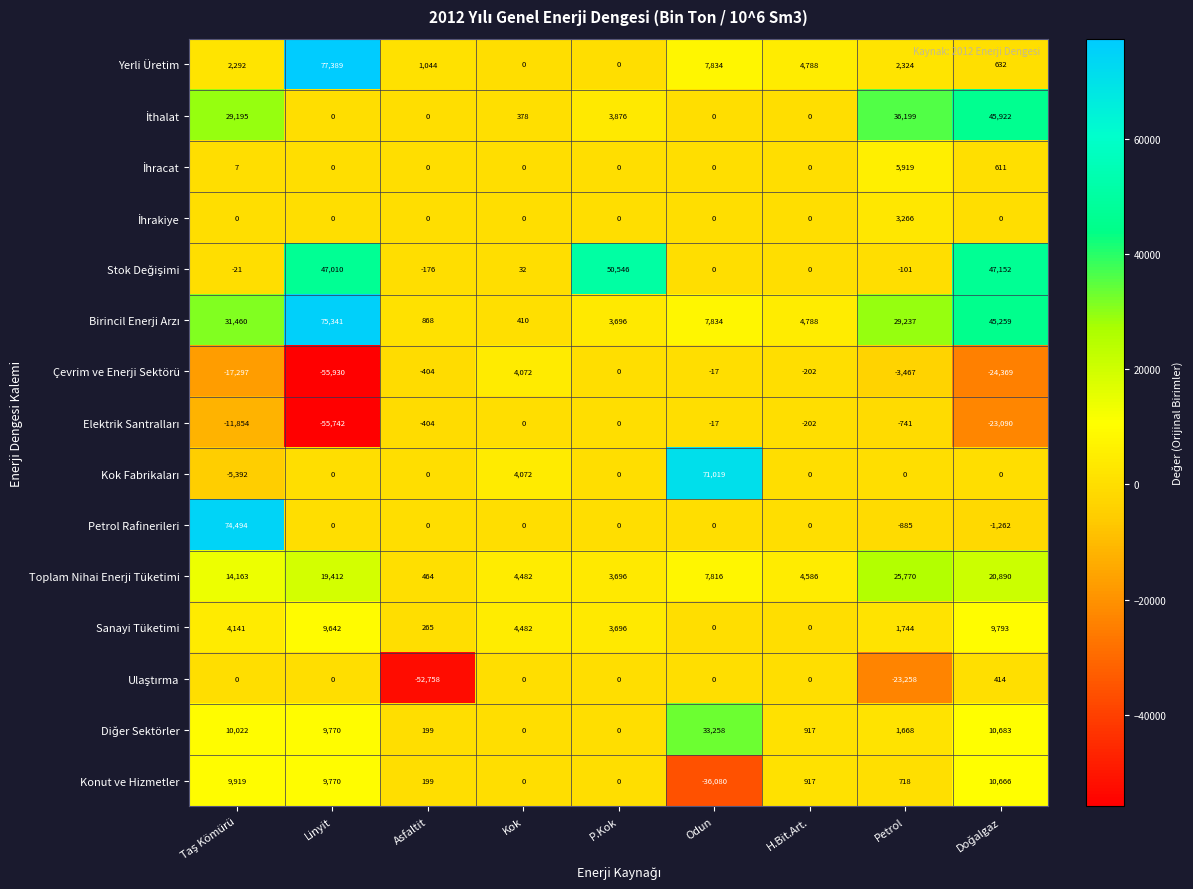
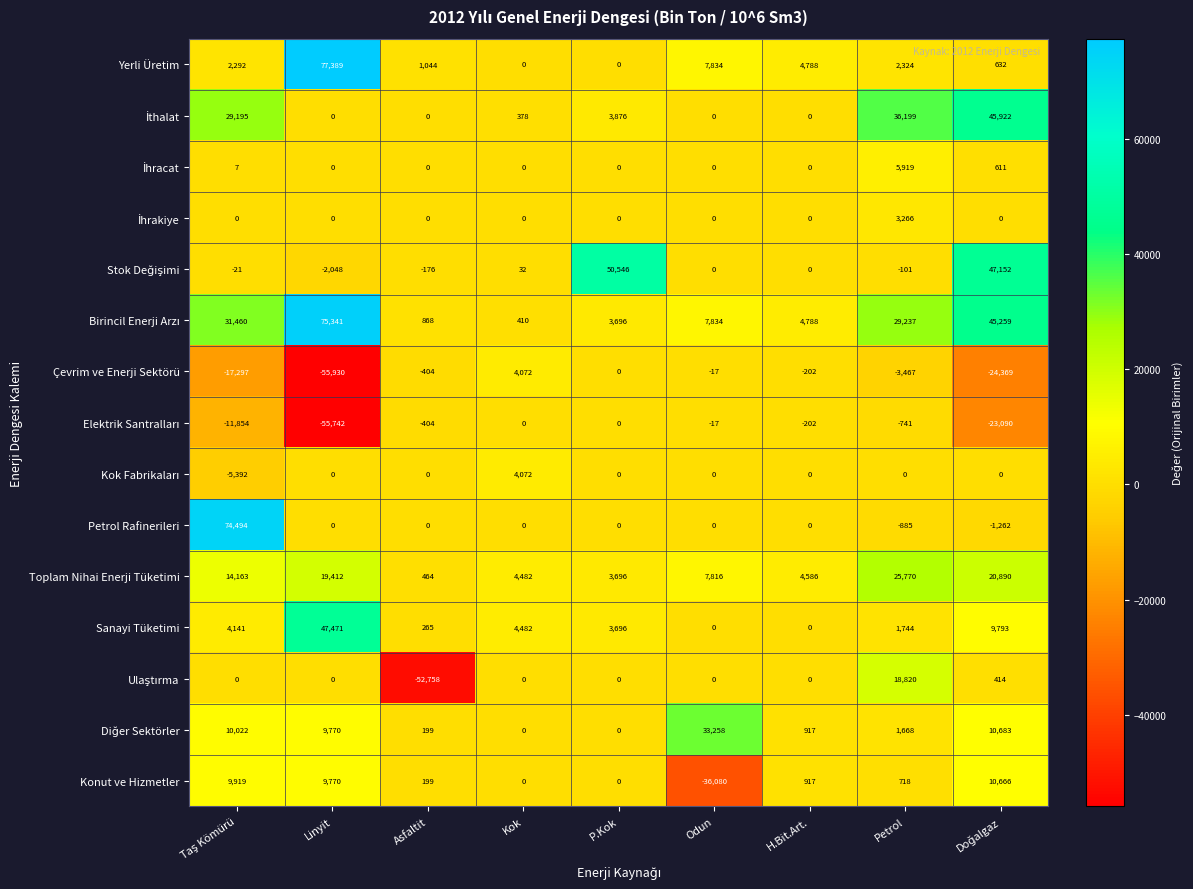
Stok Değişimi, Linyit: 47,010 -> -2,048
Kok Fabrikaları, Odun: 71,019 -> 0
Sanayi Tüketimi, Linyit: 9,642 -> 47,471
Ulaştırma, Petrol: -23,258 -> 18,820
